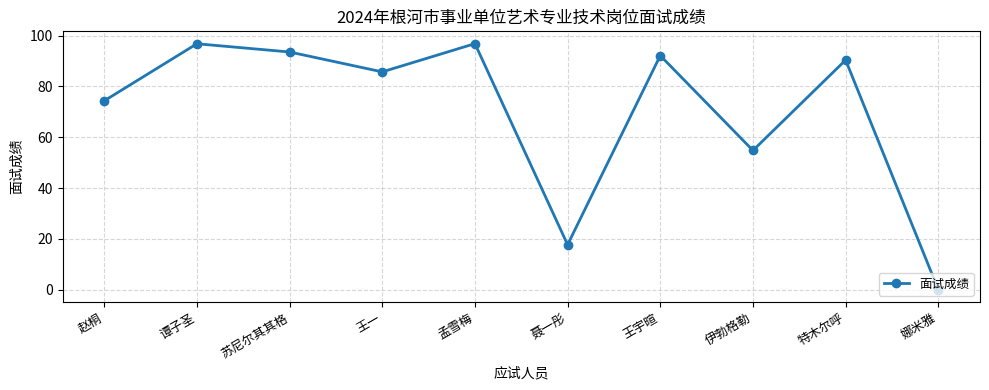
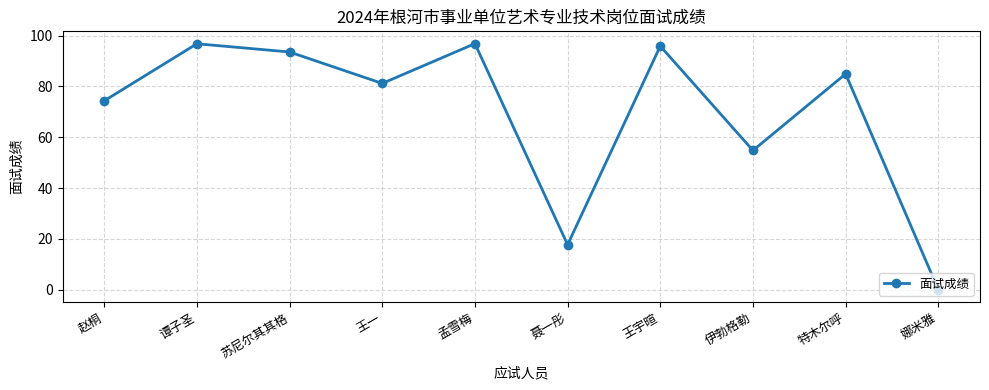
王一: 86 -> 81
王宇暄: 92 -> 96
特木尔呼: 90 -> 85
